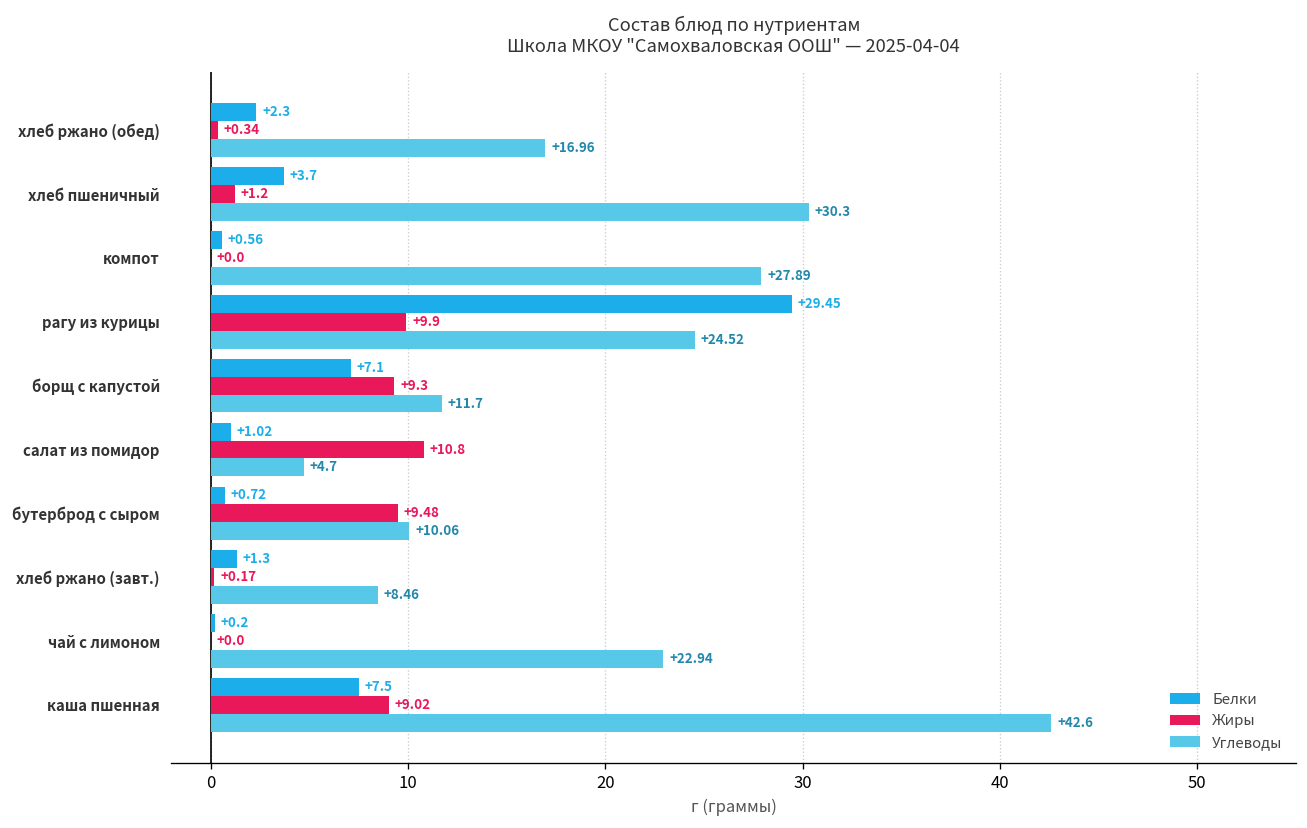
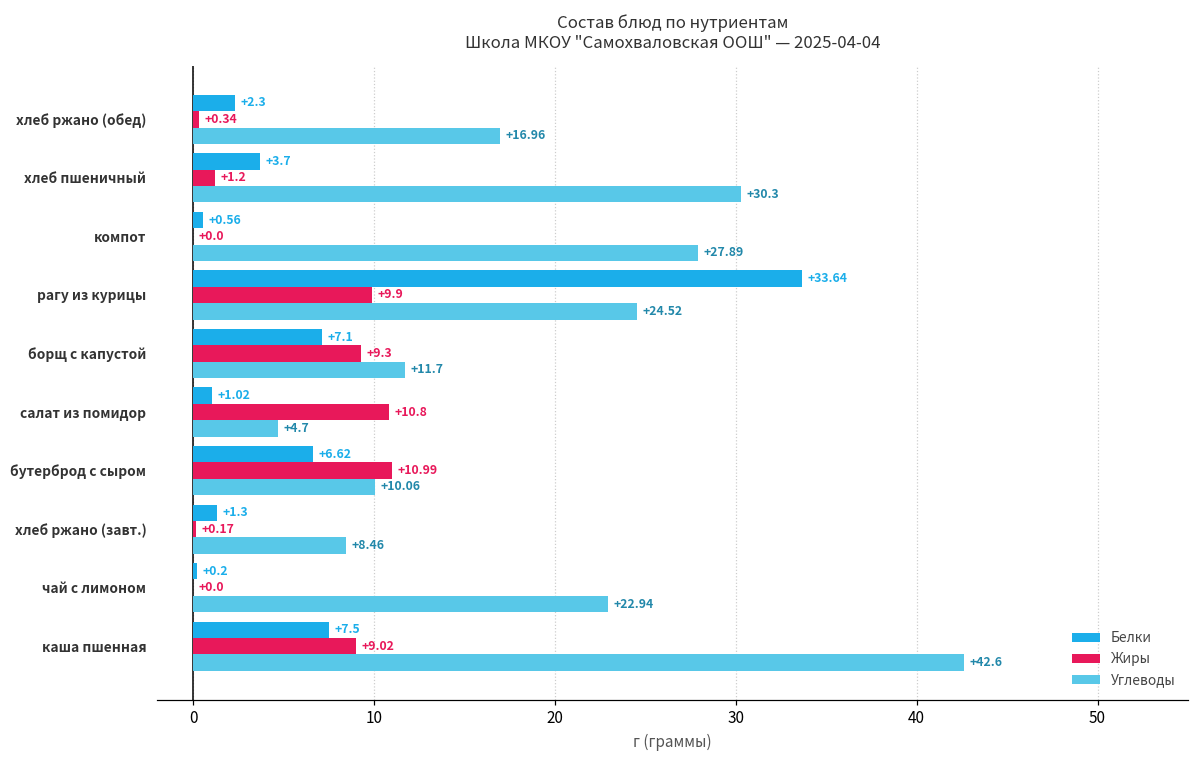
Белки, рагу из курицы: +29.45 -> +33.64
Белки, бутерброд с сыром: +0.72 -> +6.62
Жиры, бутерброд с сыром: +9.48 -> +10.99
